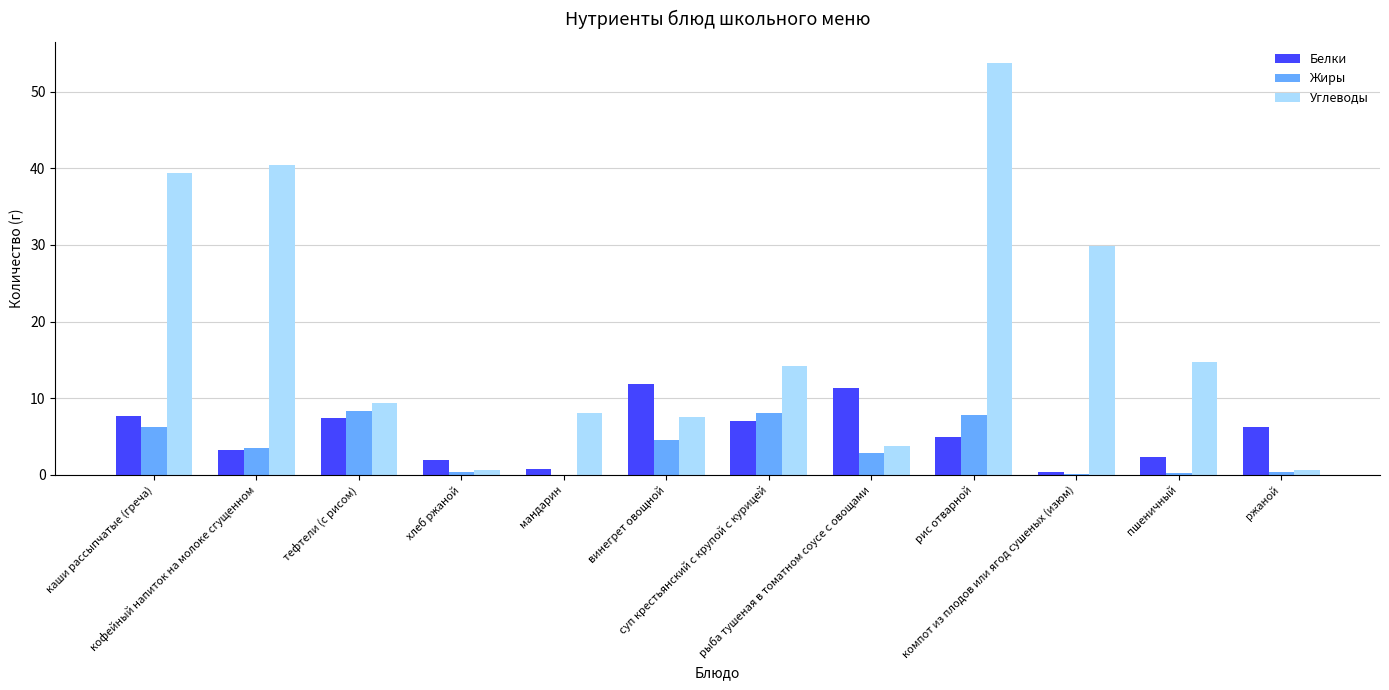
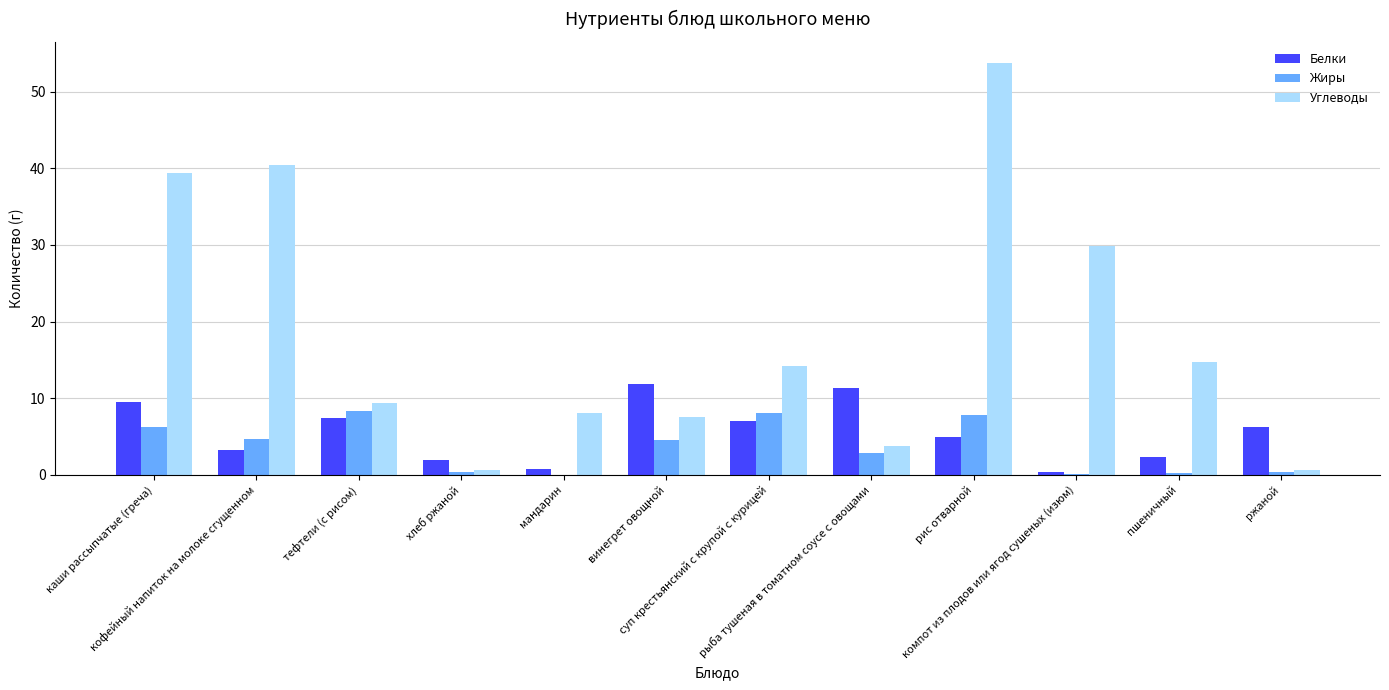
Белки, каши рассыпчатые (греча): 8 -> 10
Жиры, кофейный напиток на молоке сгущенном: 4 -> 5
